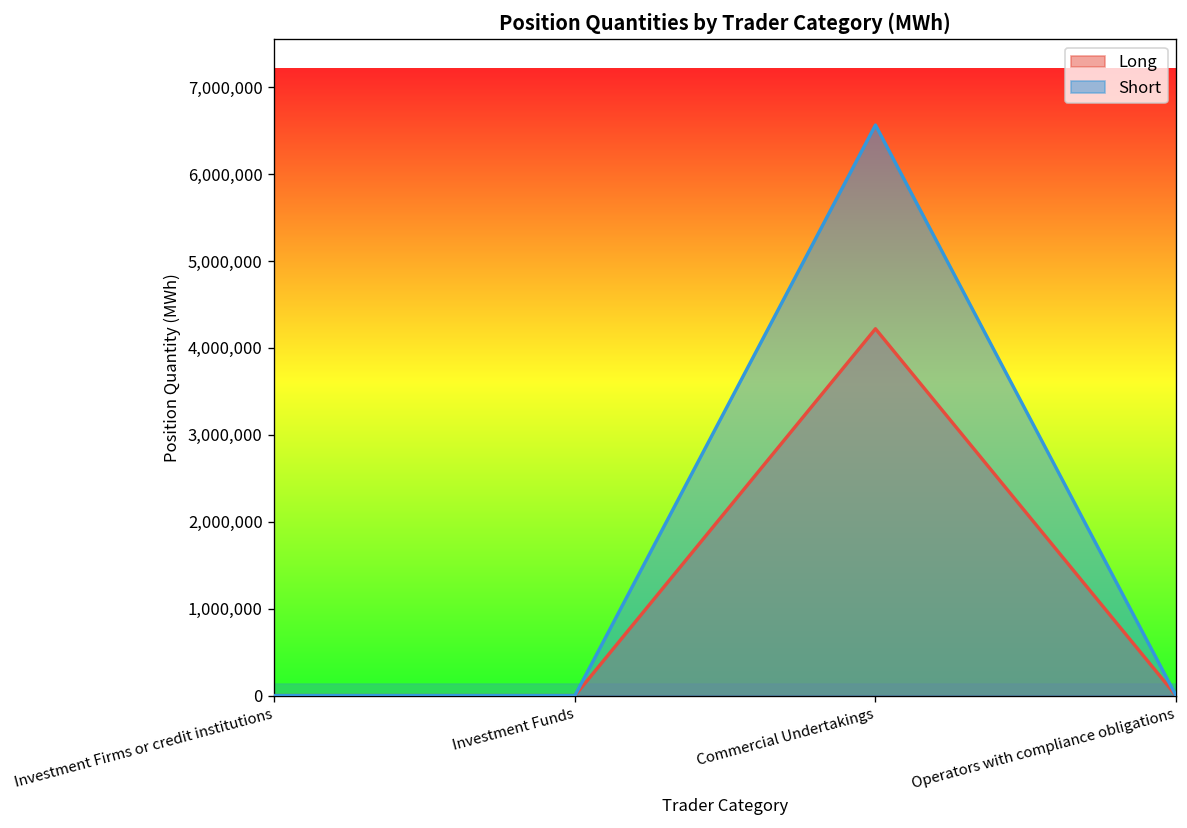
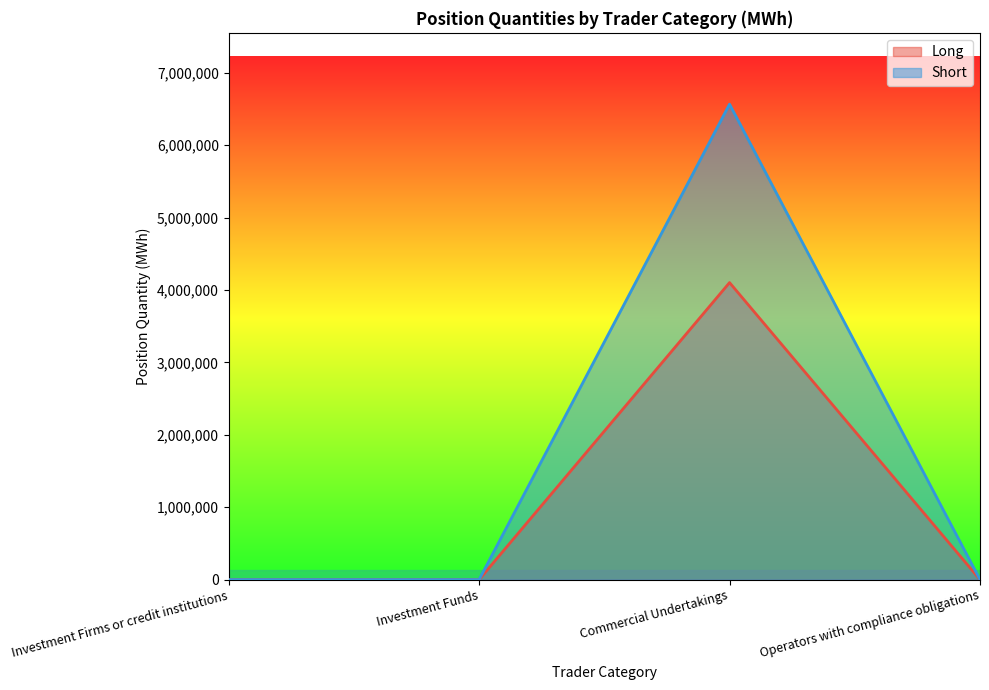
Long, Commercial Undertakings: 4,200,000 -> 4,100,000
